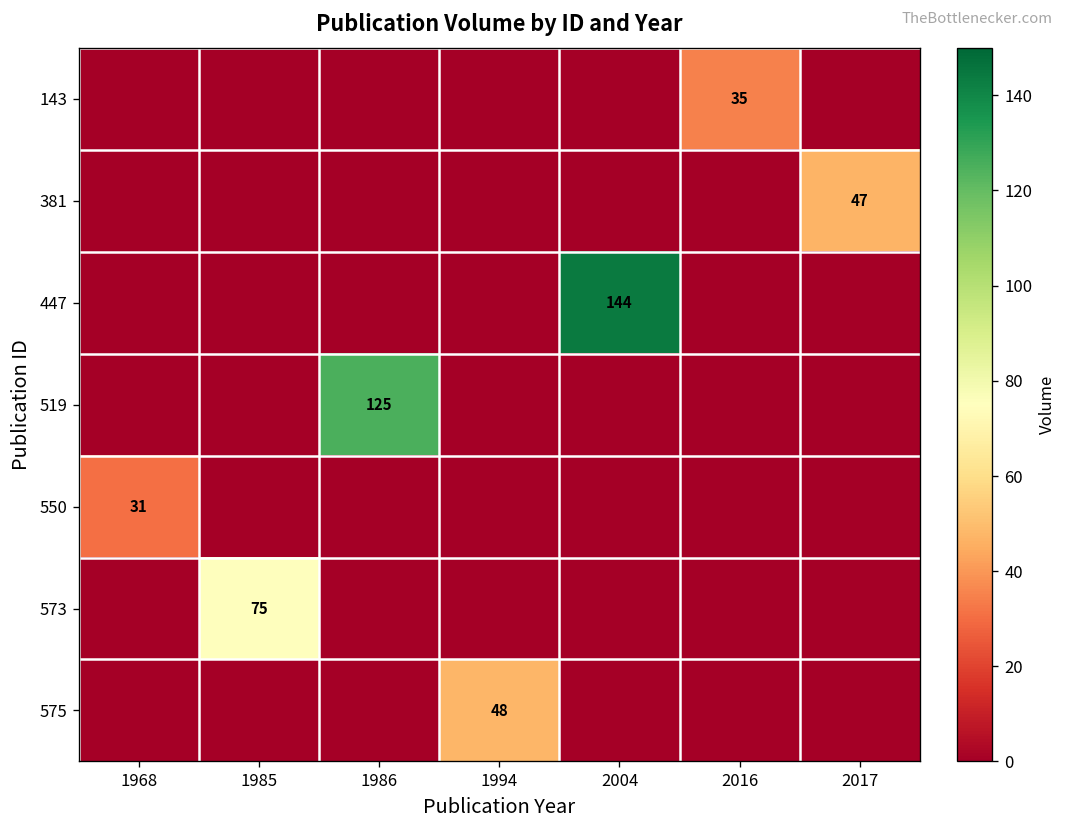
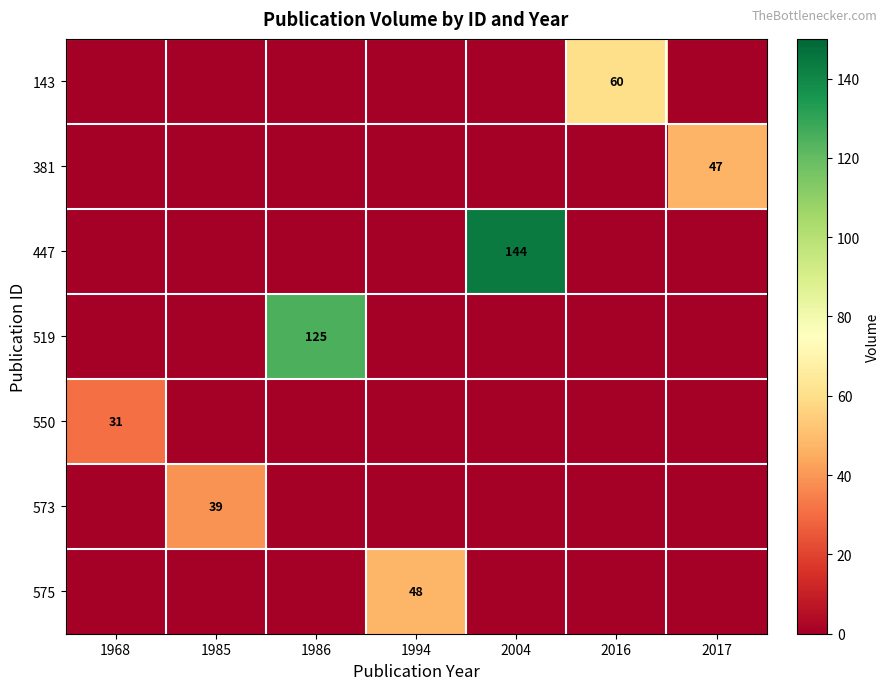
143, 2016: 35 -> 60
573, 1985: 75 -> 39
